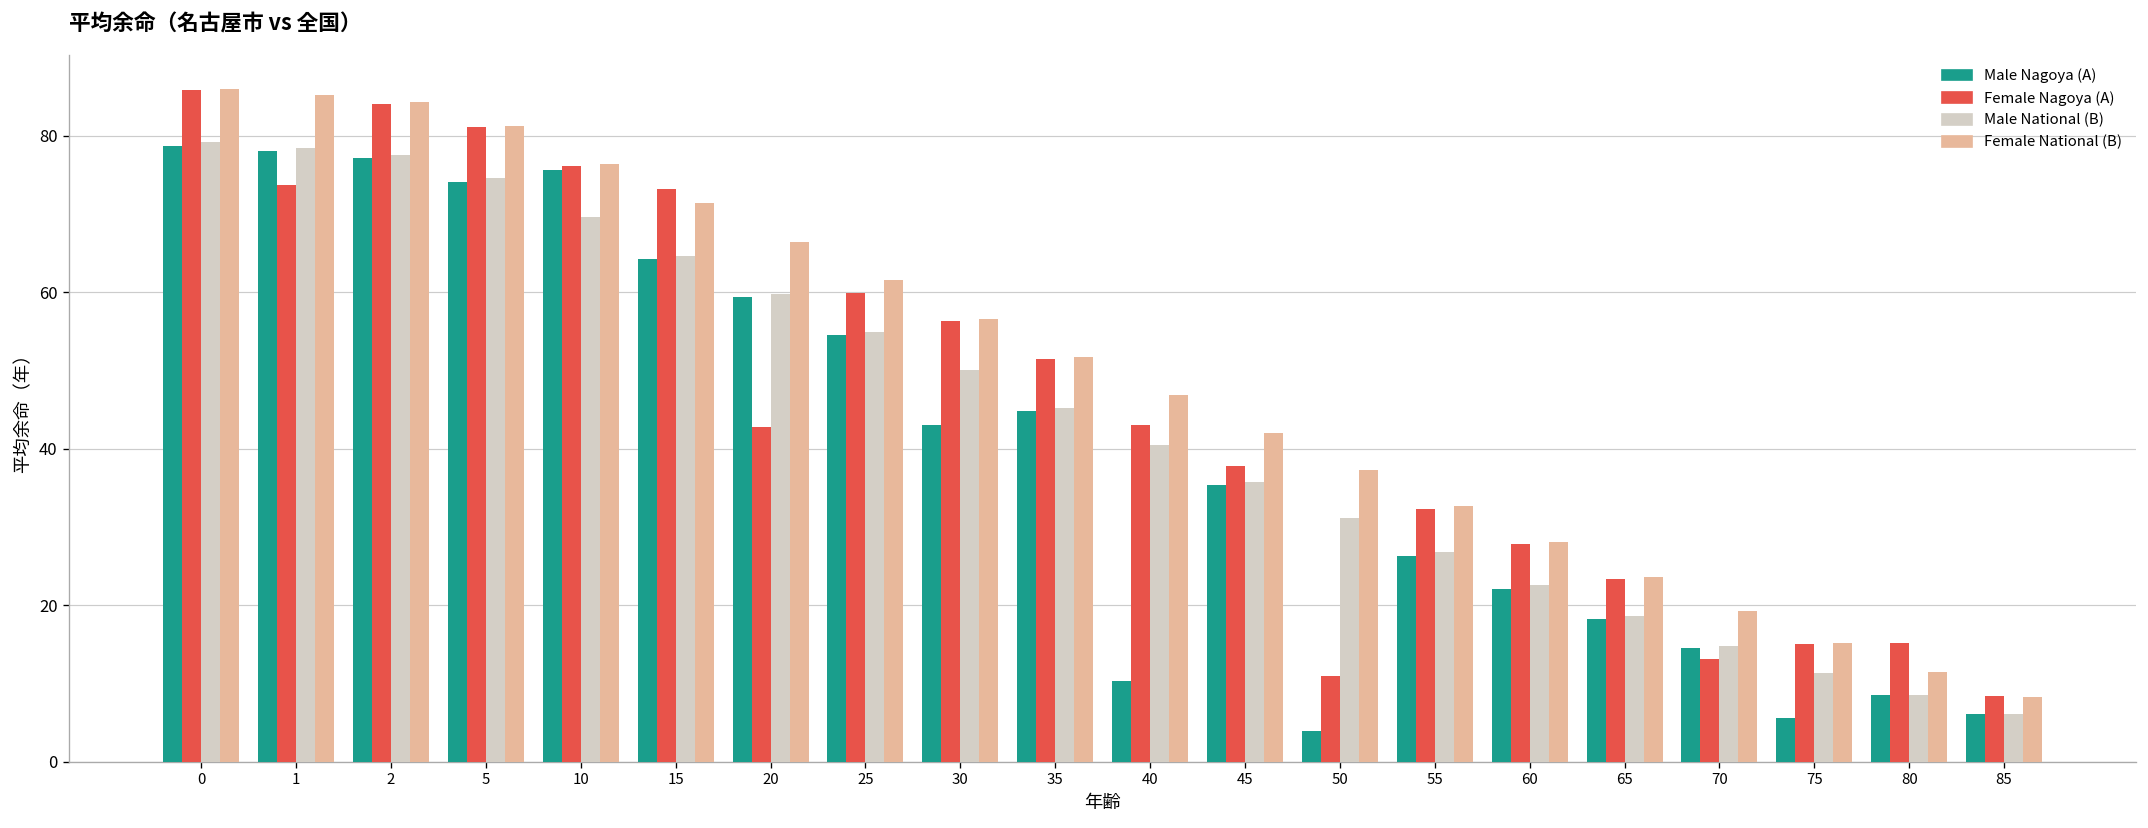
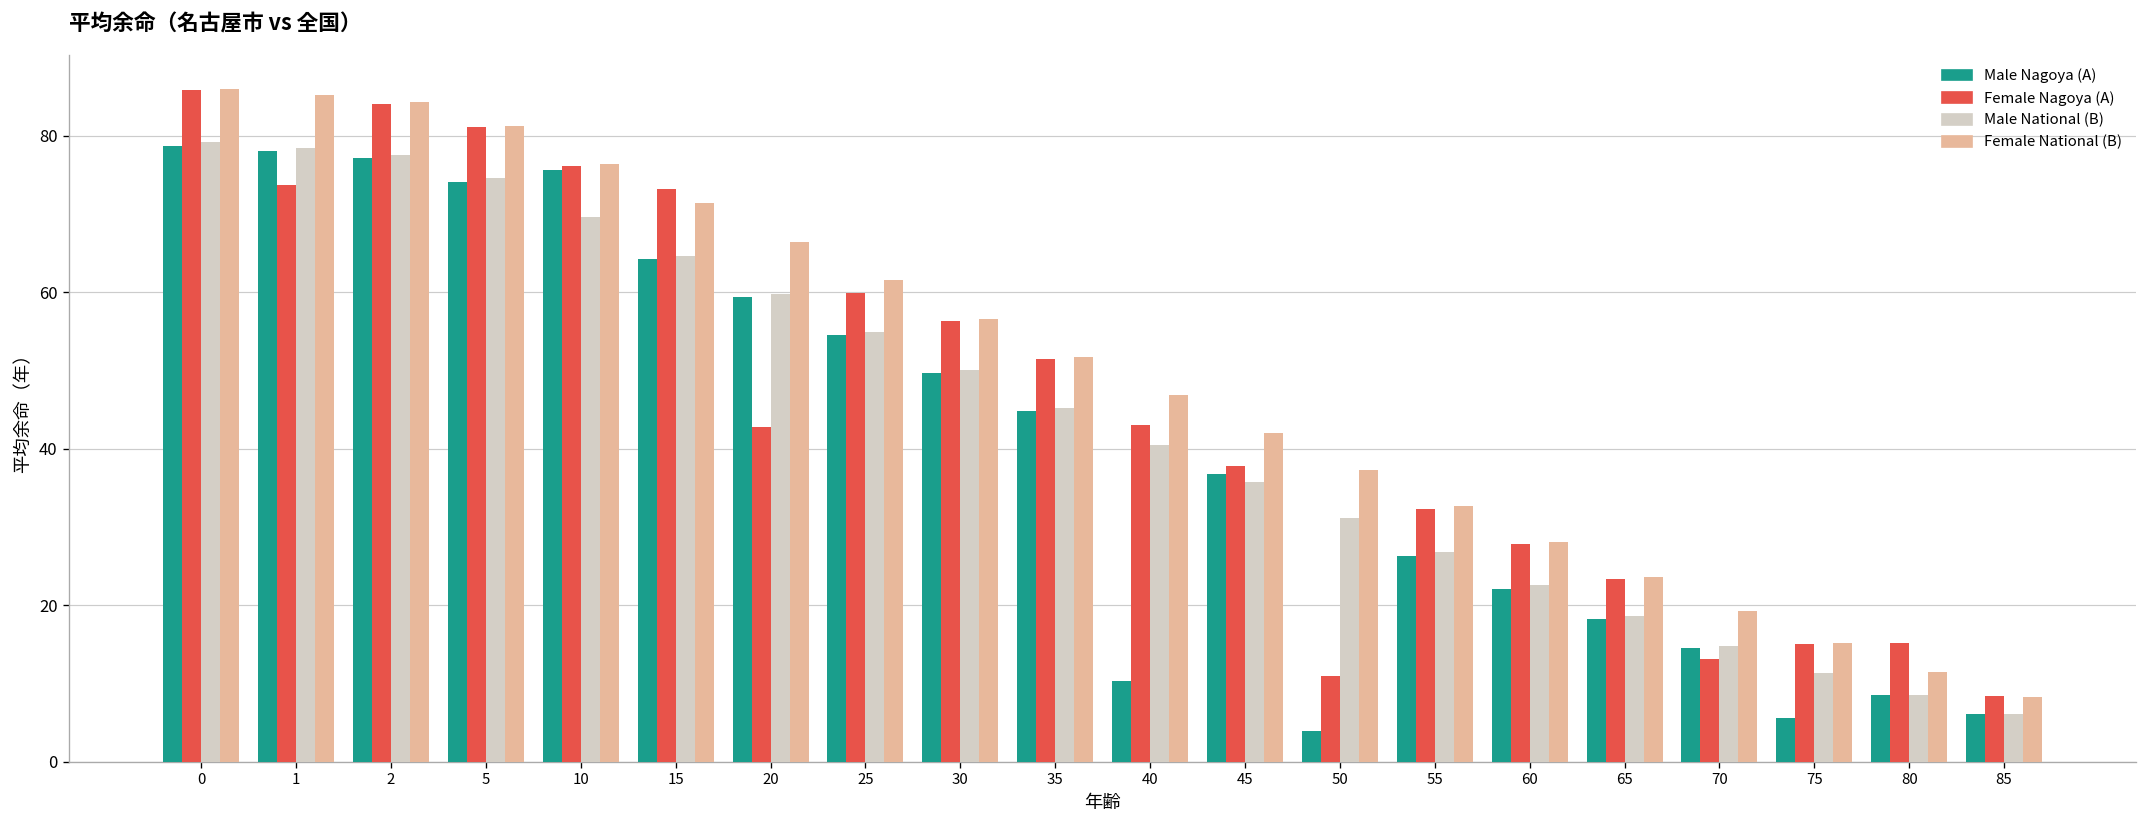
Male Nagoya (A), 30: 43 -> 50
Male Nagoya (A), 45: 35 -> 37
